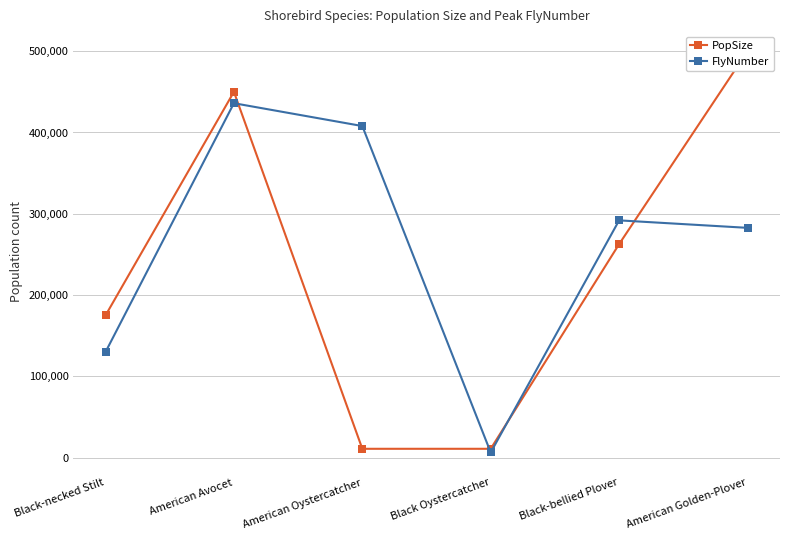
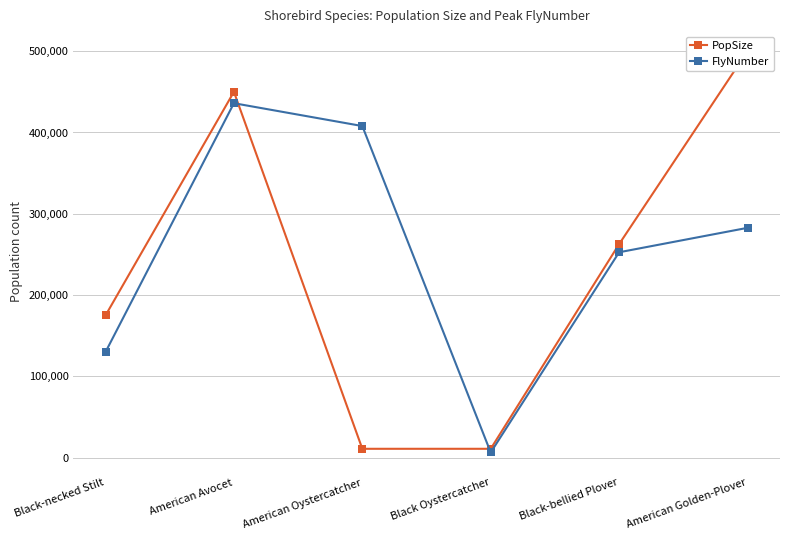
FlyNumber, Black-bellied Plover: 290,000 -> 250,000
